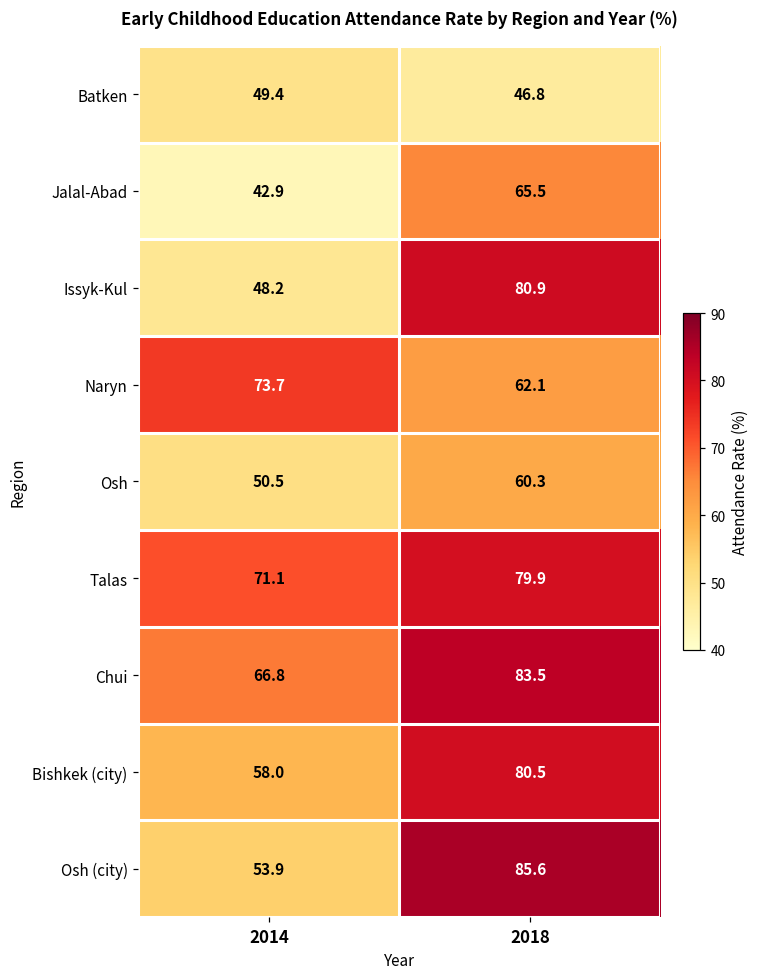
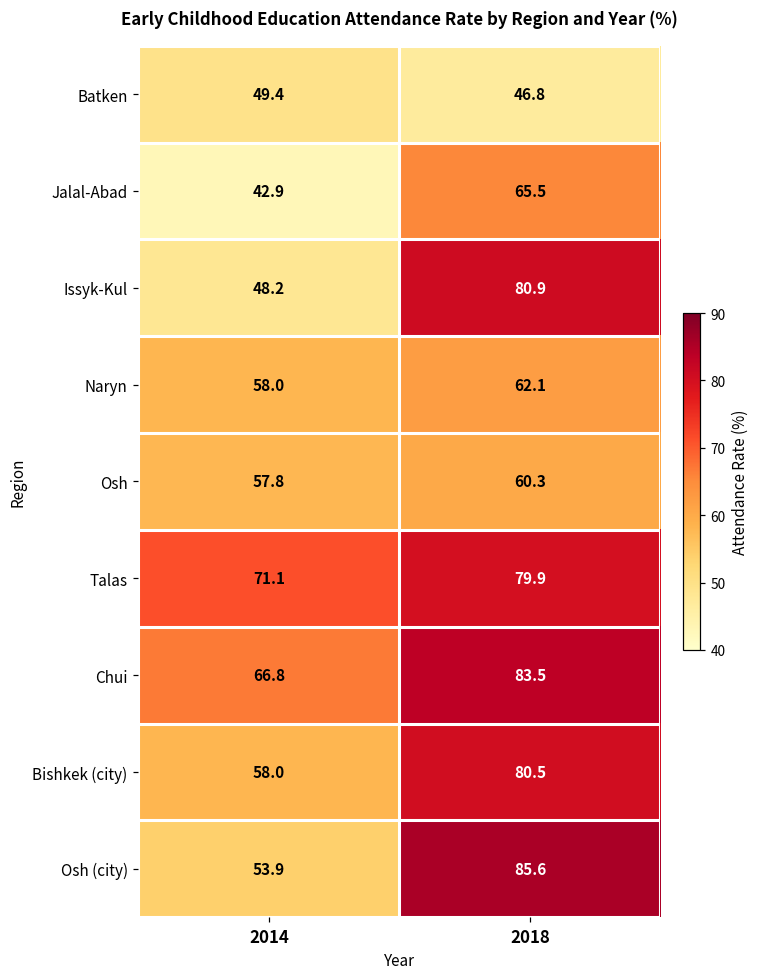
Naryn, 2014: 73.7 -> 58.0
Osh, 2014: 50.5 -> 57.8
